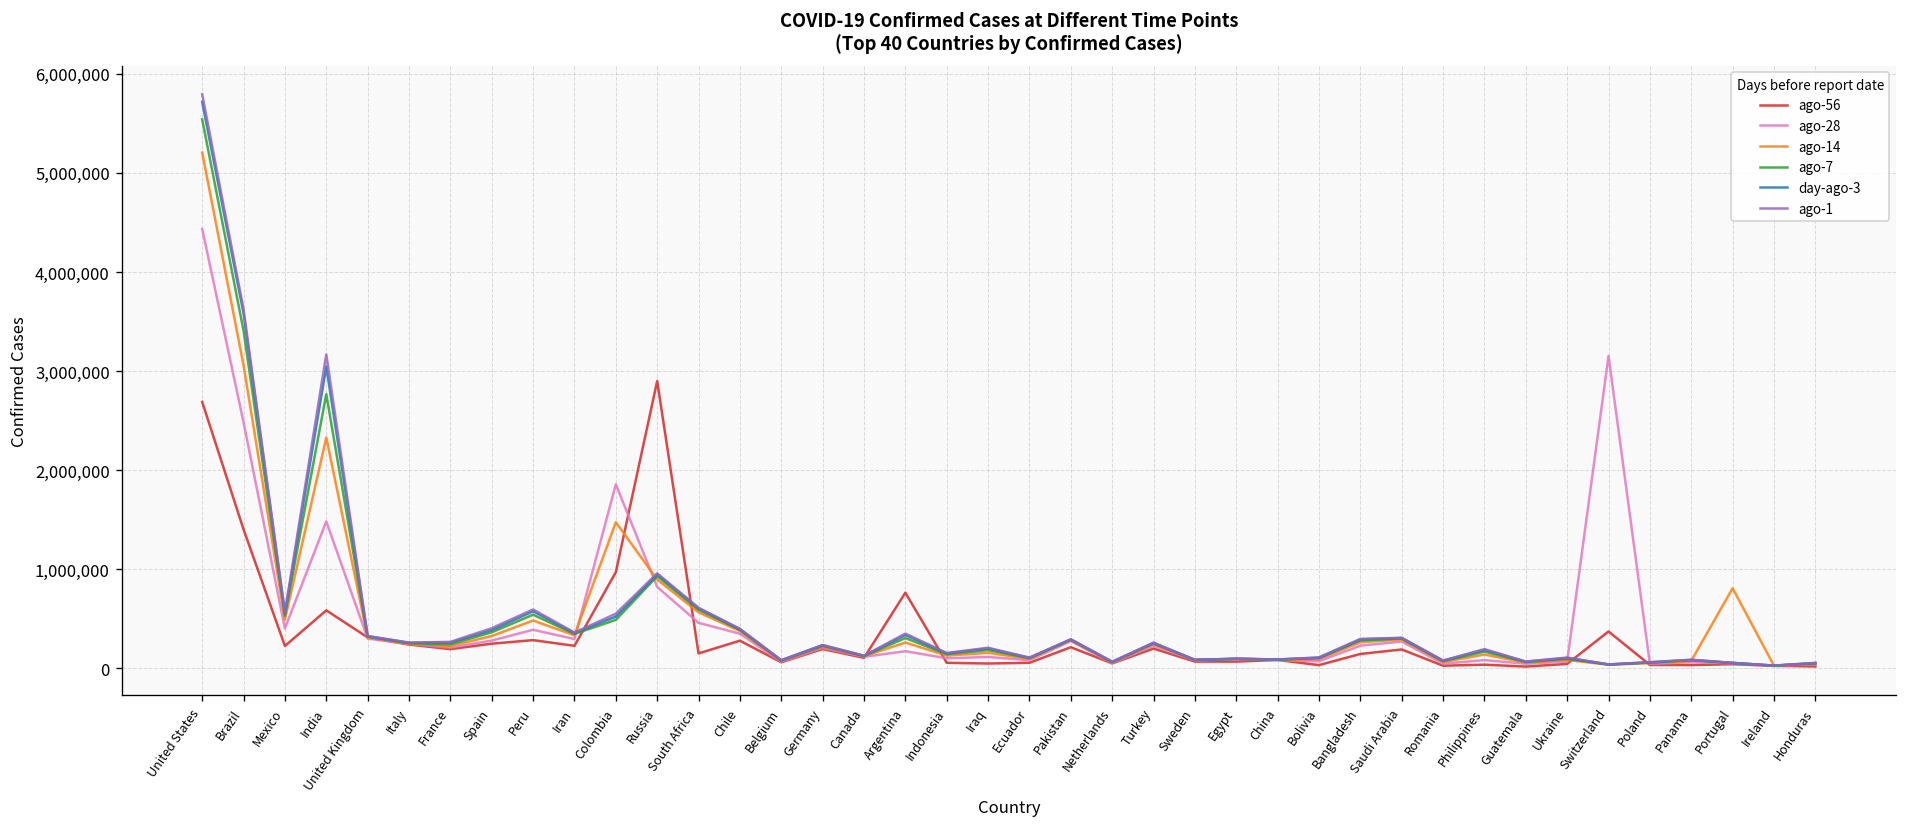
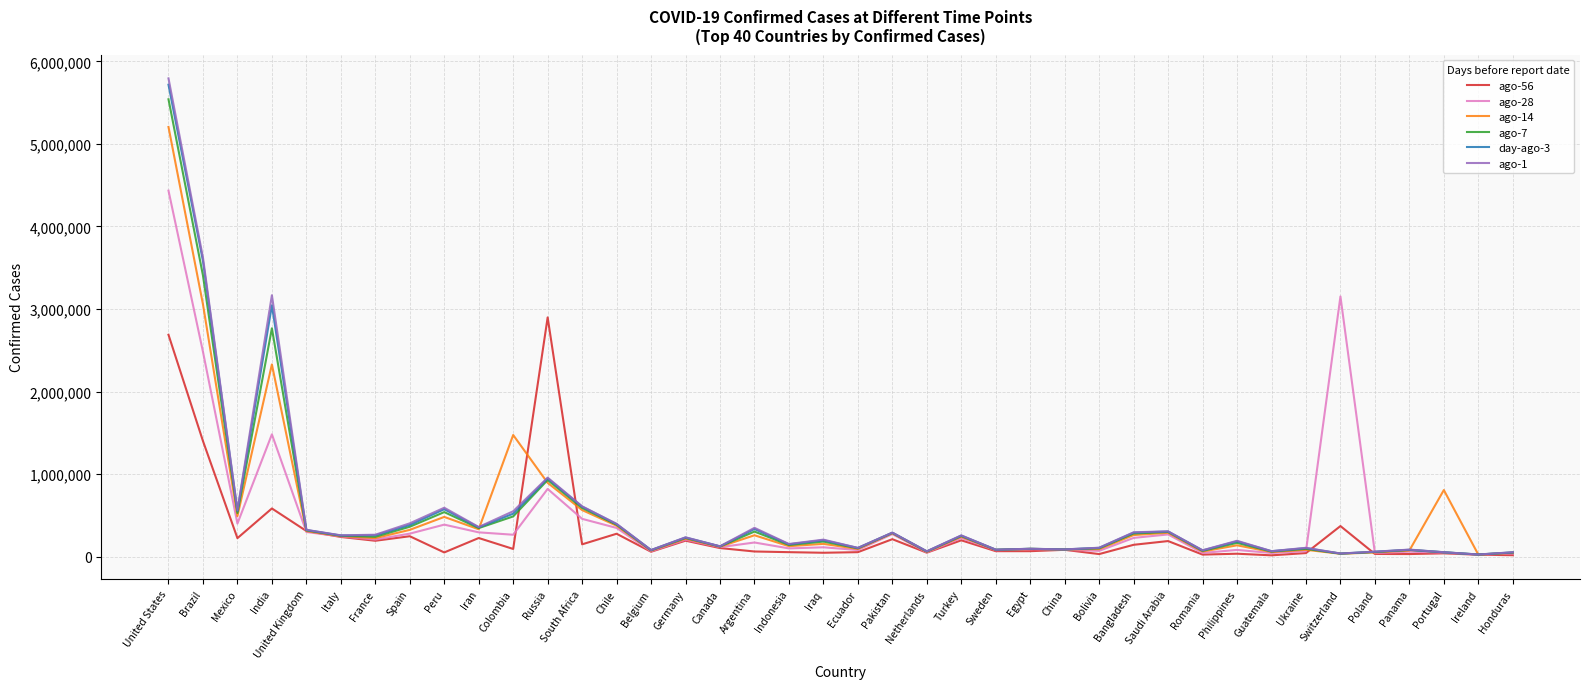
ago-56, Peru: 300,000 -> 100,000
ago-56, Colombia: 1,000,000 -> 100,000
ago-28, Colombia: 1,900,000 -> 300,000
ago-56, Argentina: 800,000 -> 100,000
